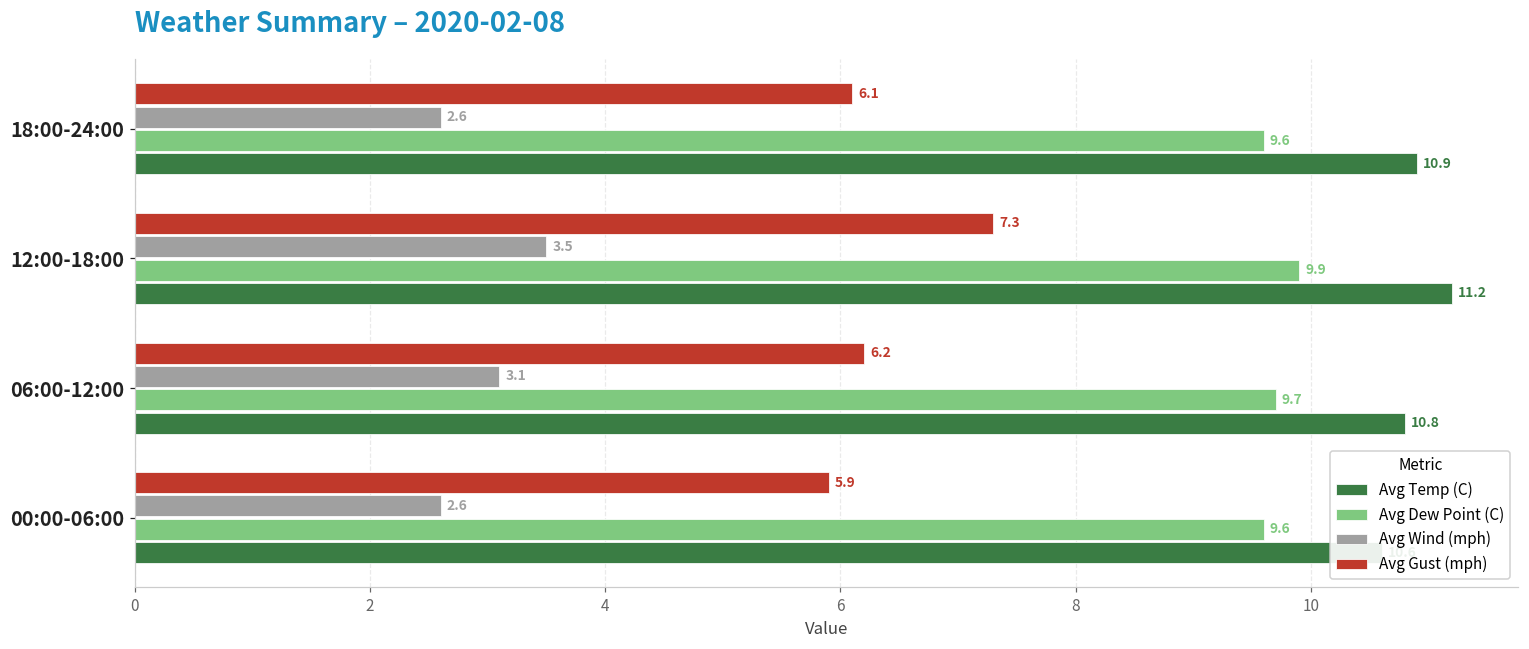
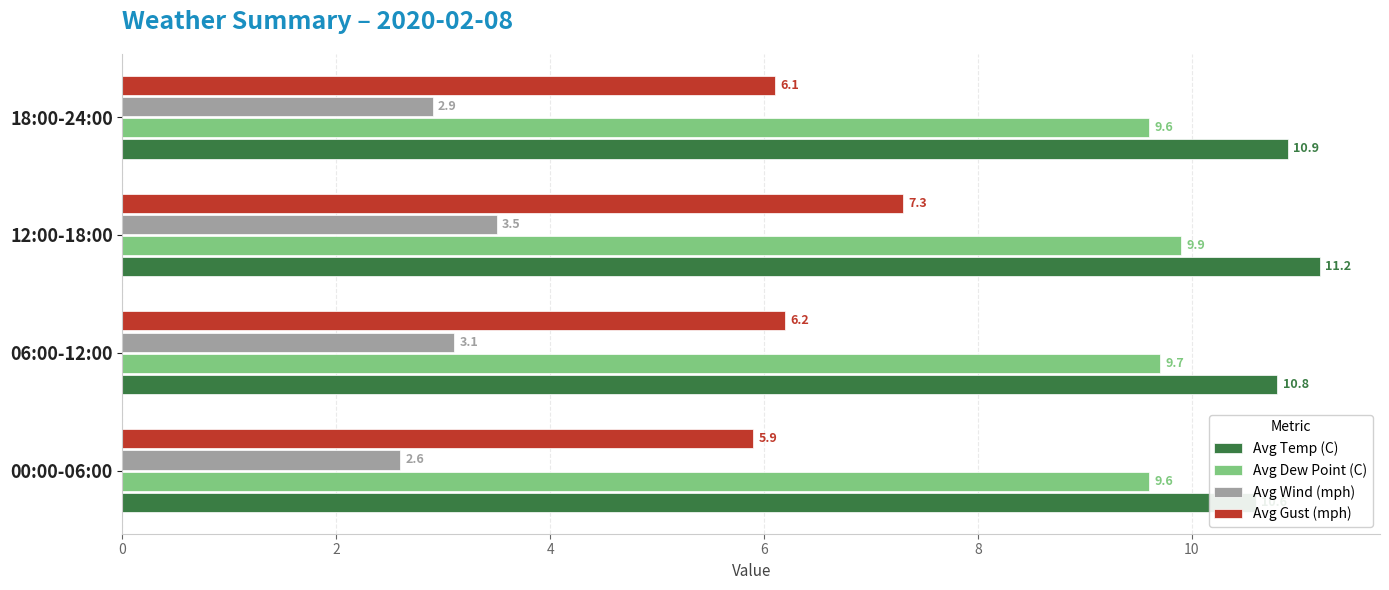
Avg Wind (mph), 18:00-24:00: 2.6 -> 2.9
